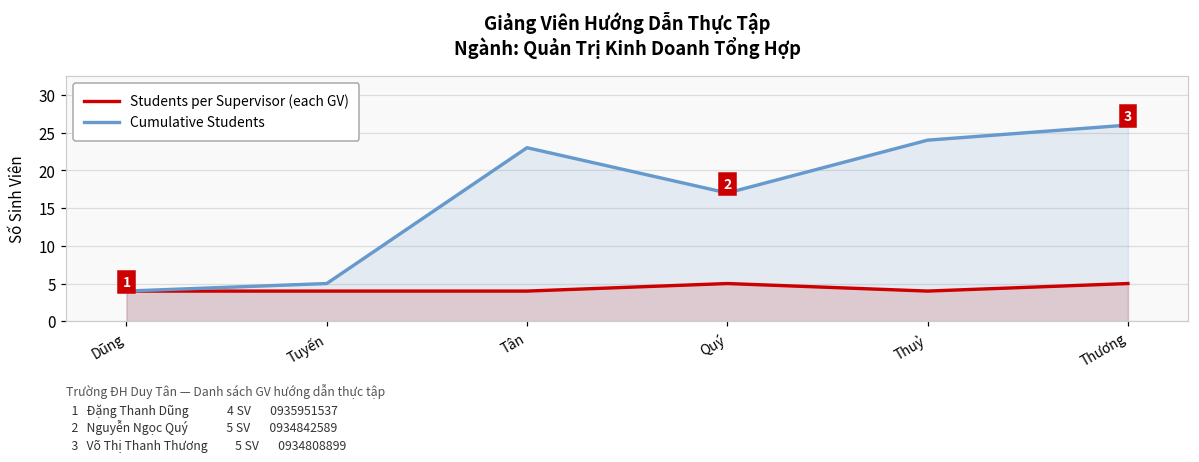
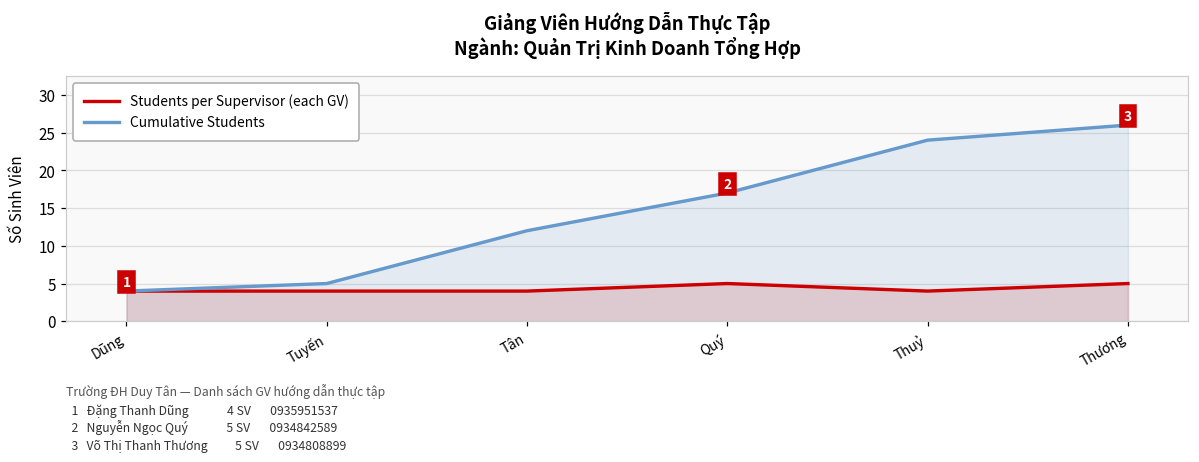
Cumulative Students, Tân: 23 -> 12
